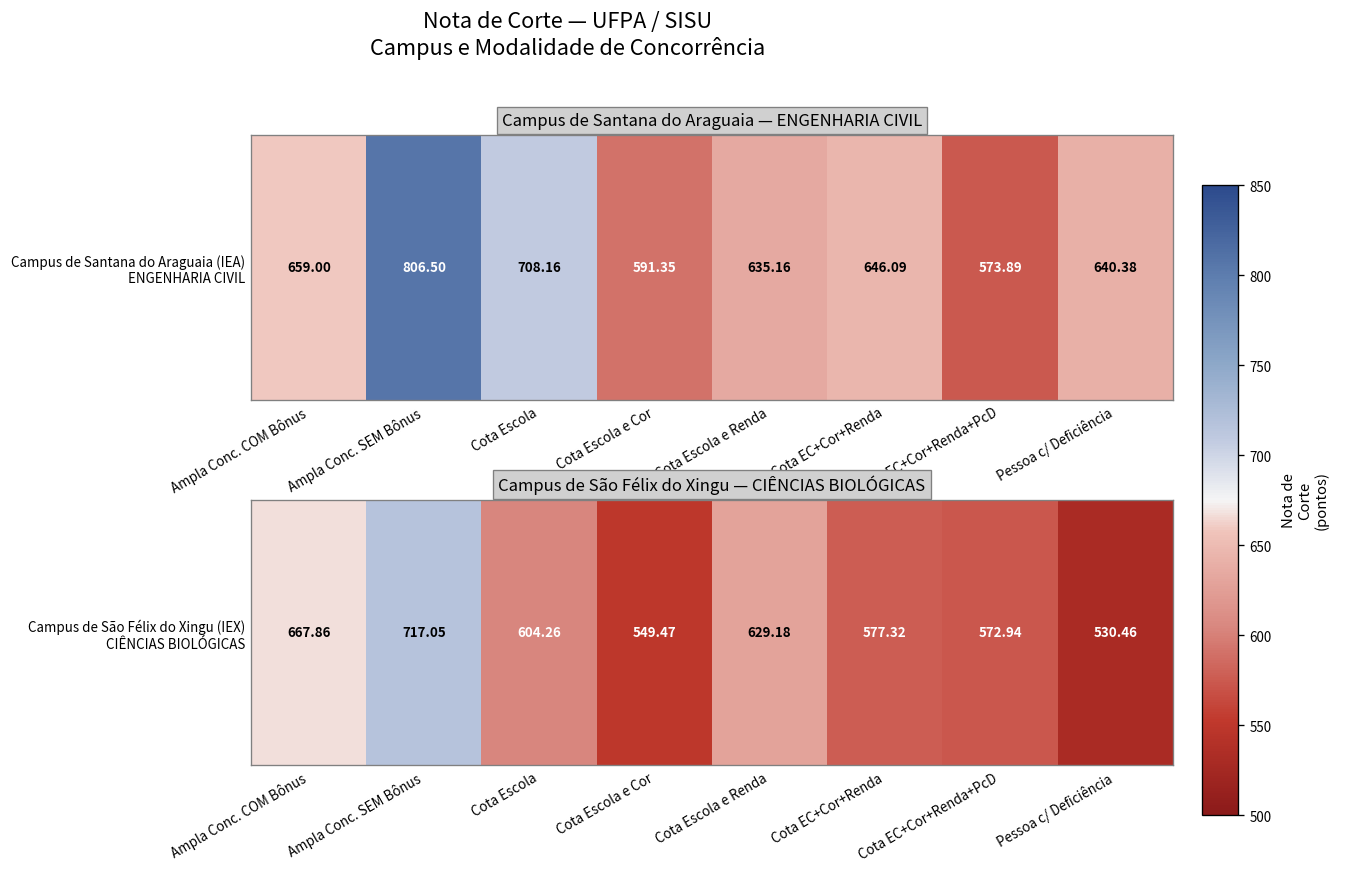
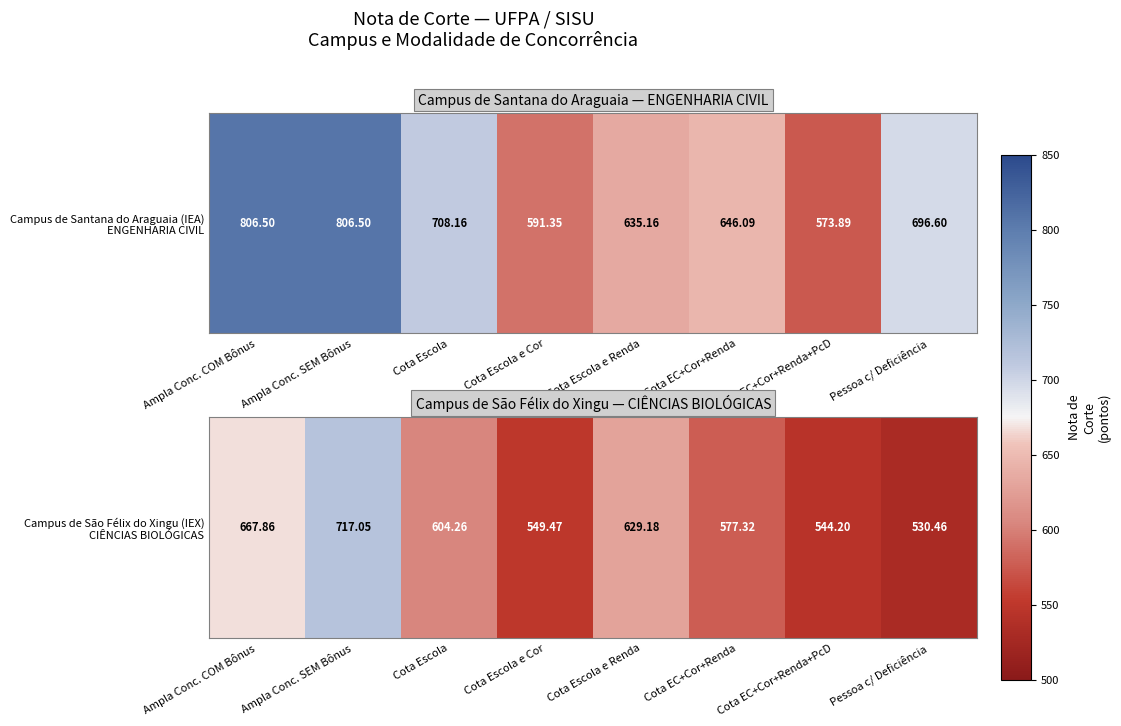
Campus de Santana do Araguaia — ENGENHARIA CIVIL, Campus de Santana do Araguaia (IEA) ENGENHARIA CIVIL, Ampla Conc. COM Bônus: 659.00 -> 806.50
Campus de Santana do Araguaia — ENGENHARIA CIVIL, Campus de Santana do Araguaia (IEA) ENGENHARIA CIVIL, Pessoa c/ Deficiência: 640.38 -> 696.60
Campus de São Félix do Xingu — CIÊNCIAS BIOLÓGICAS, Campus de São Félix do Xingu (IEX) CIÊNCIAS BIOLÓGICAS, Cota EC+Cor+Renda+PcD: 572.94 -> 544.20
